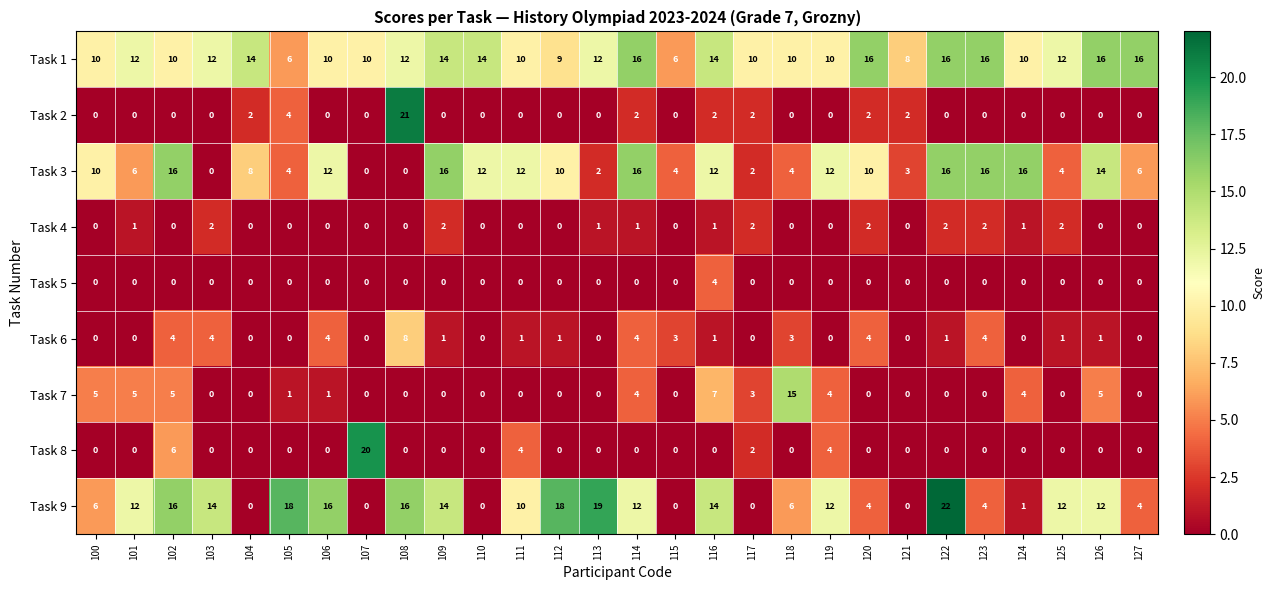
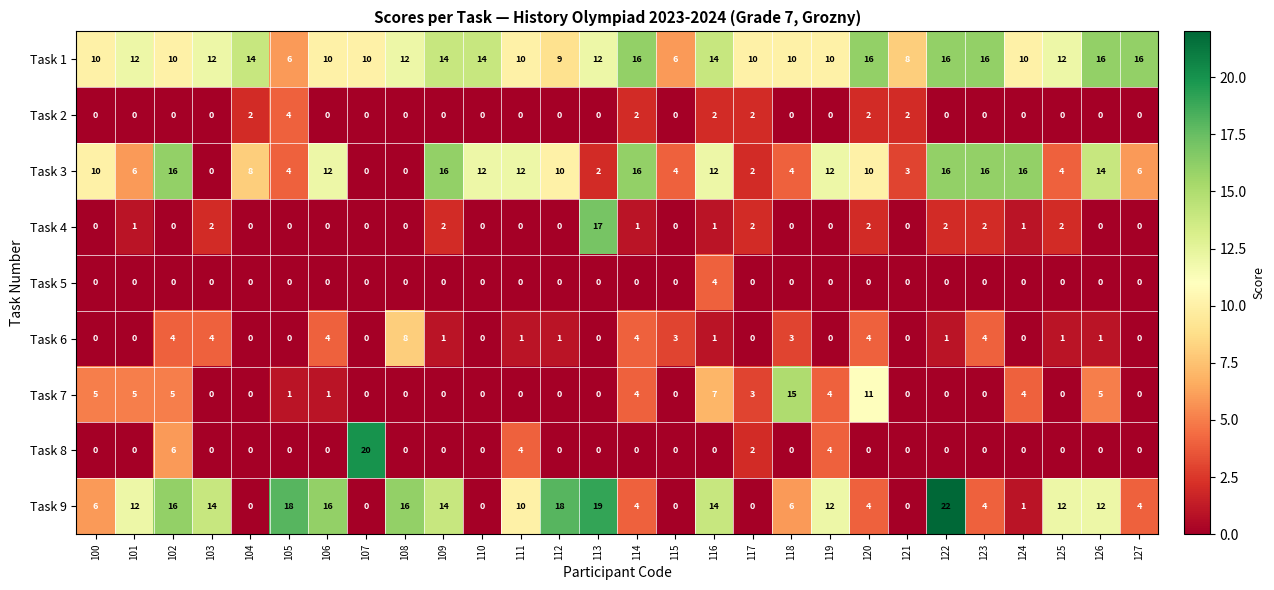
Task 2, 108: 21 -> 0
Task 4, 113: 1 -> 17
Task 7, 120: 0 -> 11
Task 9, 114: 12 -> 4
